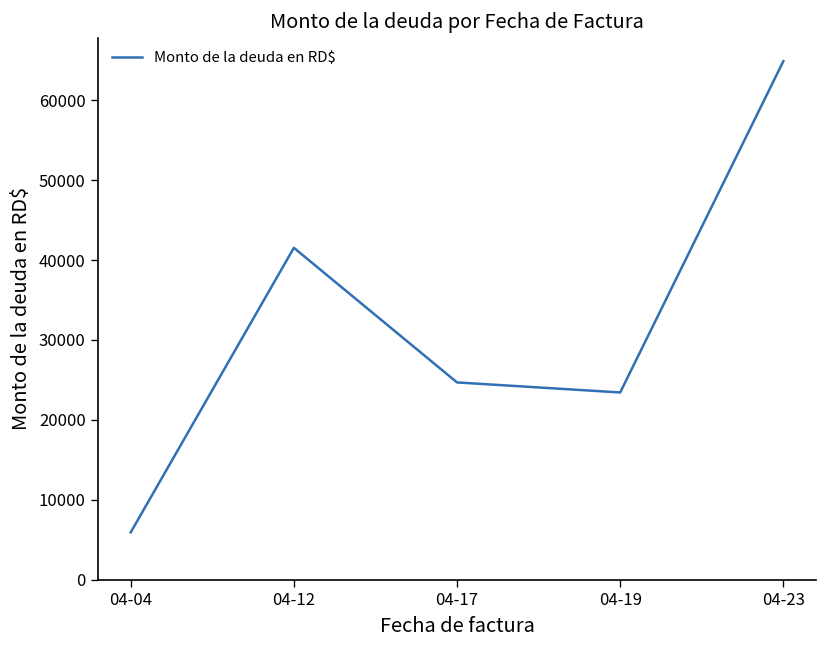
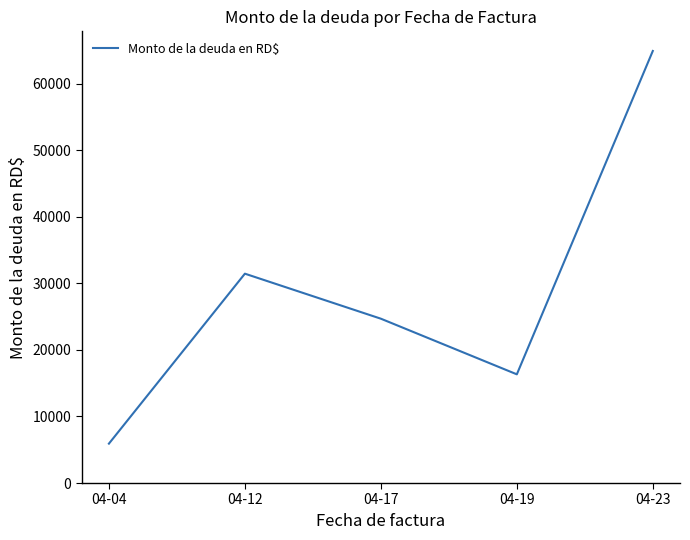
04-12: 42000 -> 31000
04-19: 23000 -> 16000
